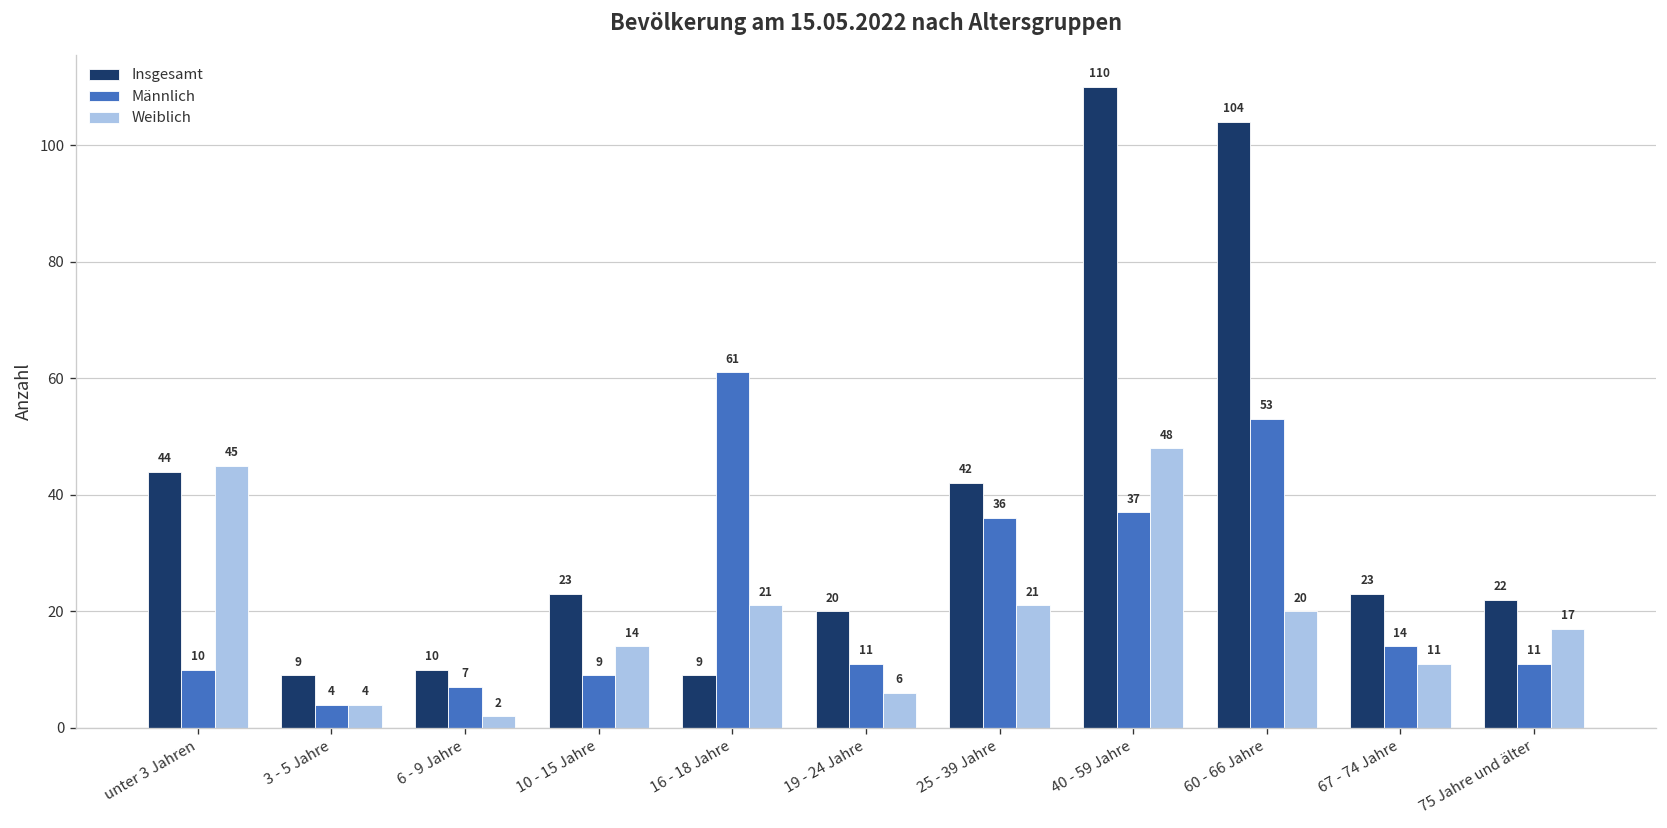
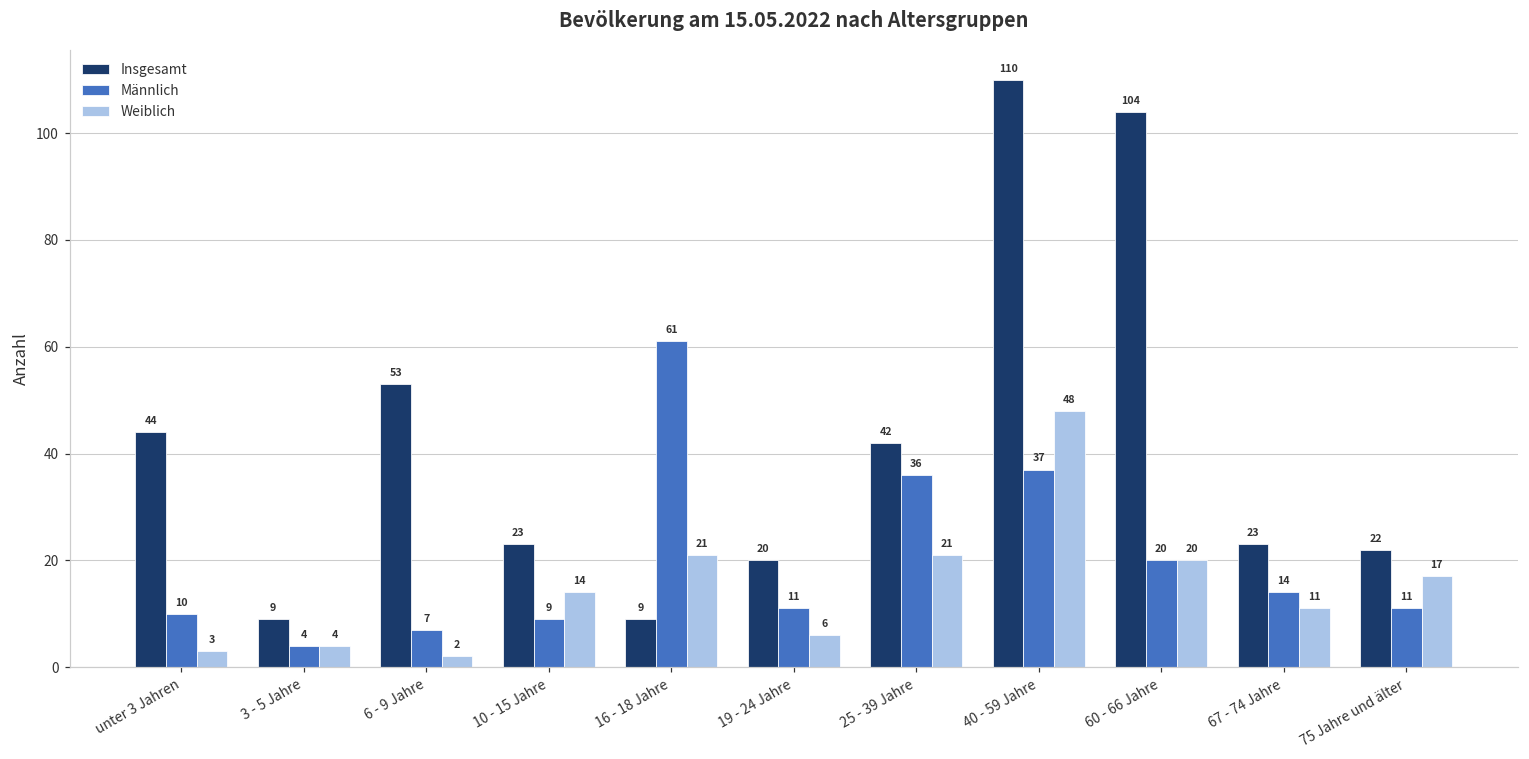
Weiblich, unter 3 Jahren: 45 -> 3
Insgesamt, 6 - 9 Jahre: 10 -> 53
Männlich, 60 - 66 Jahre: 53 -> 20
